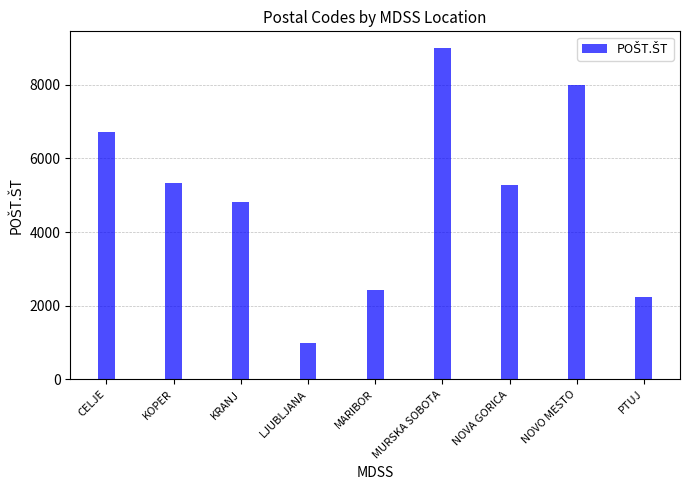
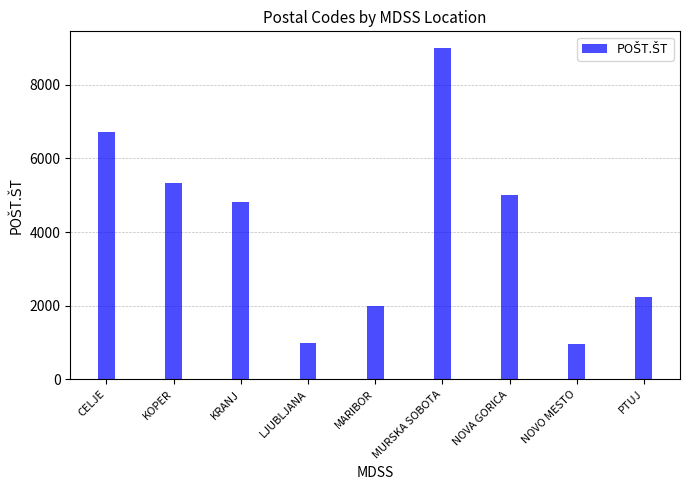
MARIBOR: 2400 -> 2000
NOVA GORICA: 5300 -> 5000
NOVO MESTO: 8000 -> 1000
